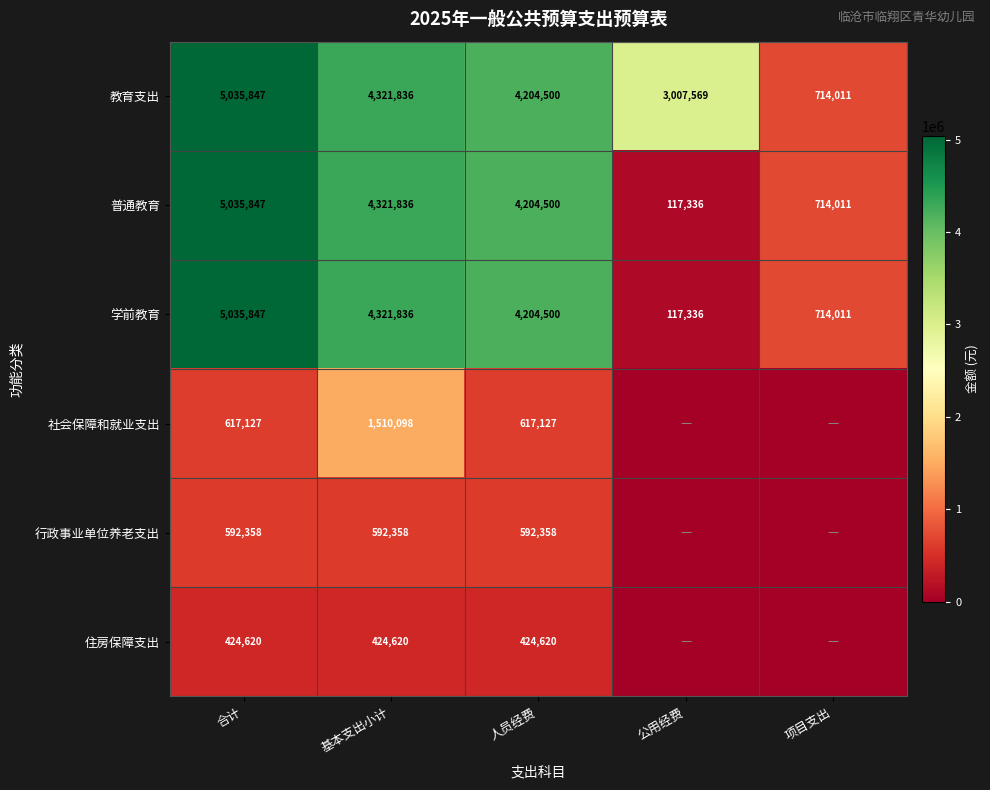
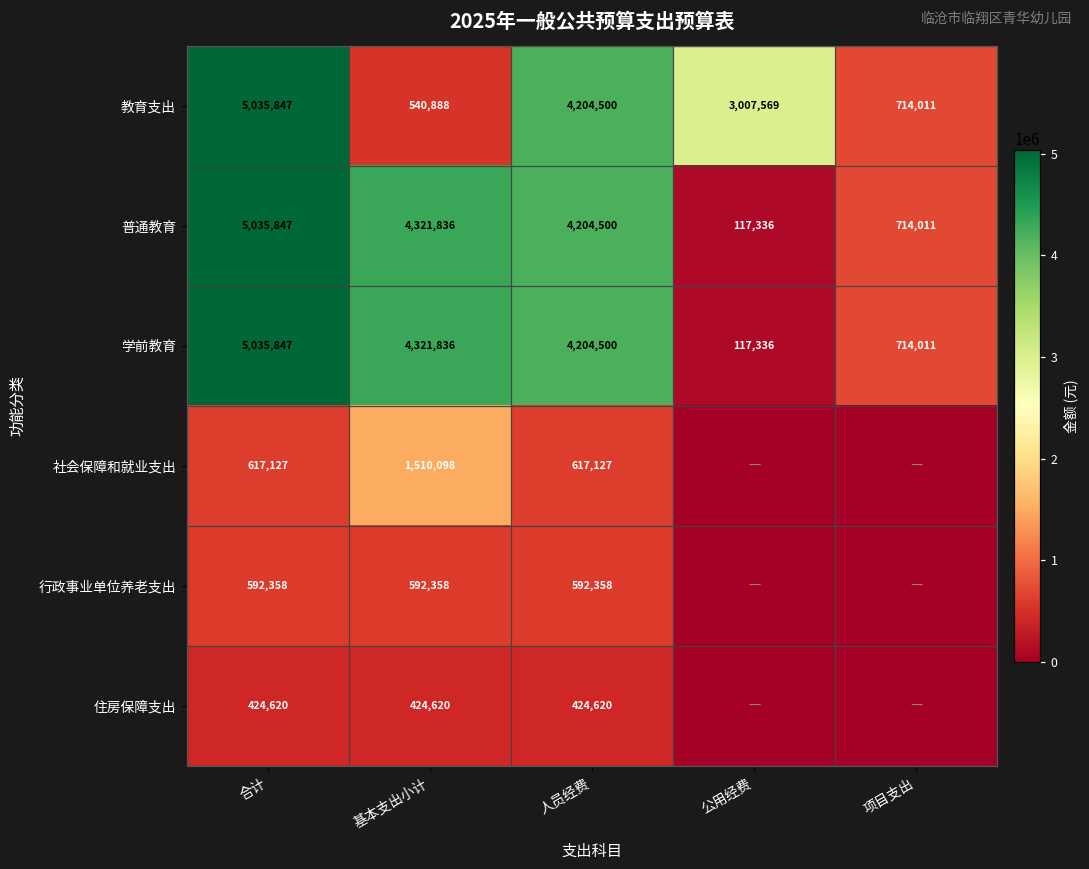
教育支出, 基本支出小计: 4,321,836 -> 540,888
